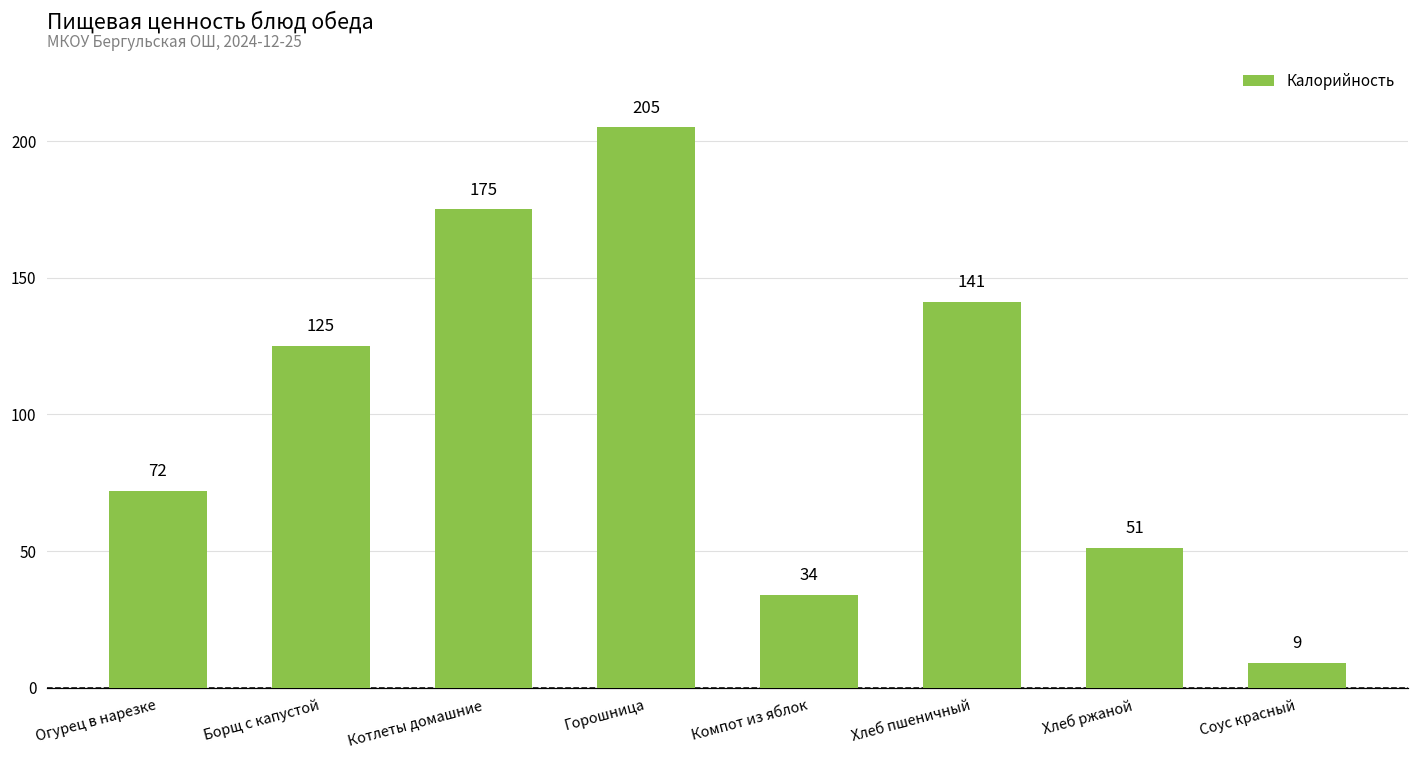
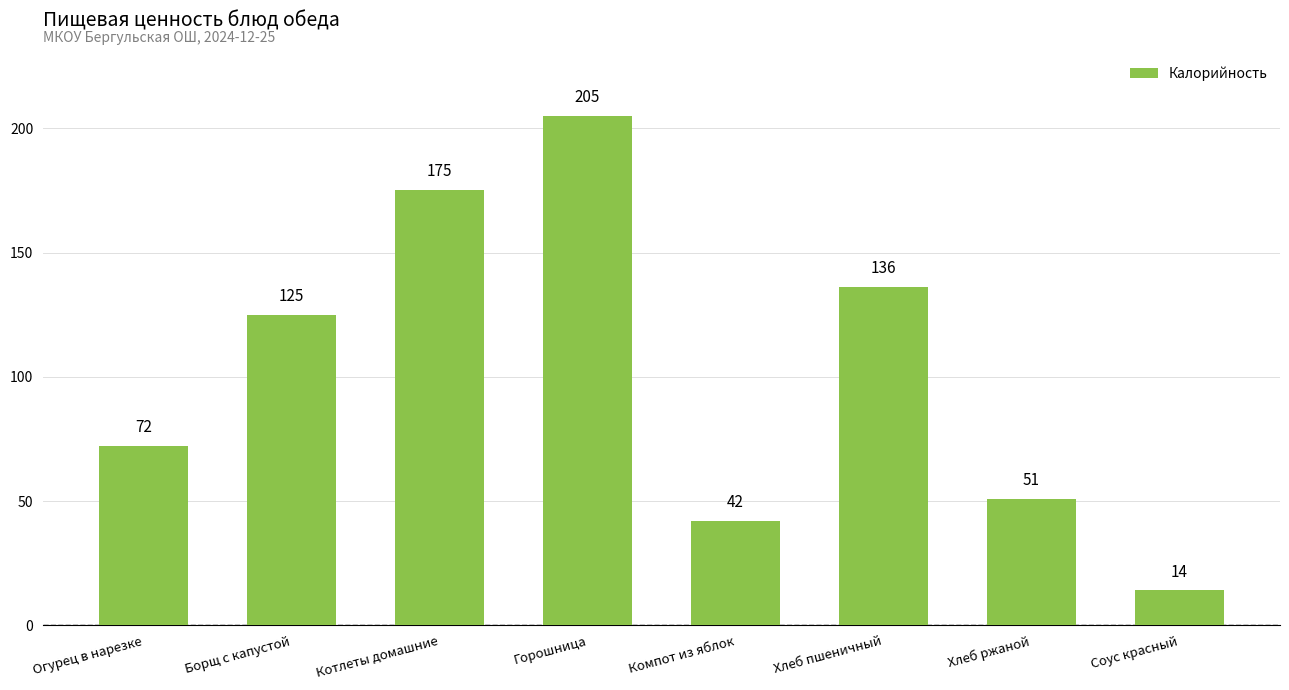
Компот из яблок: 34 -> 42
Хлеб пшеничный: 141 -> 136
Соус красный: 9 -> 14
